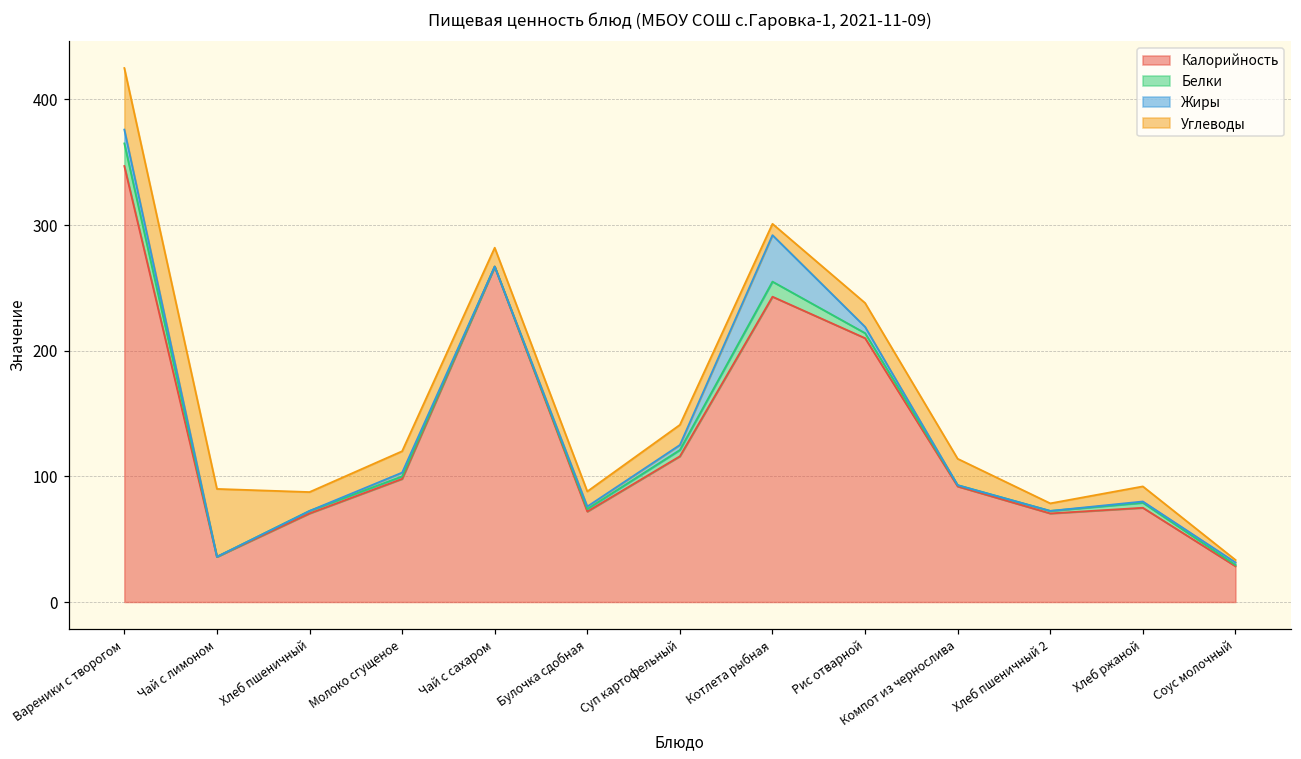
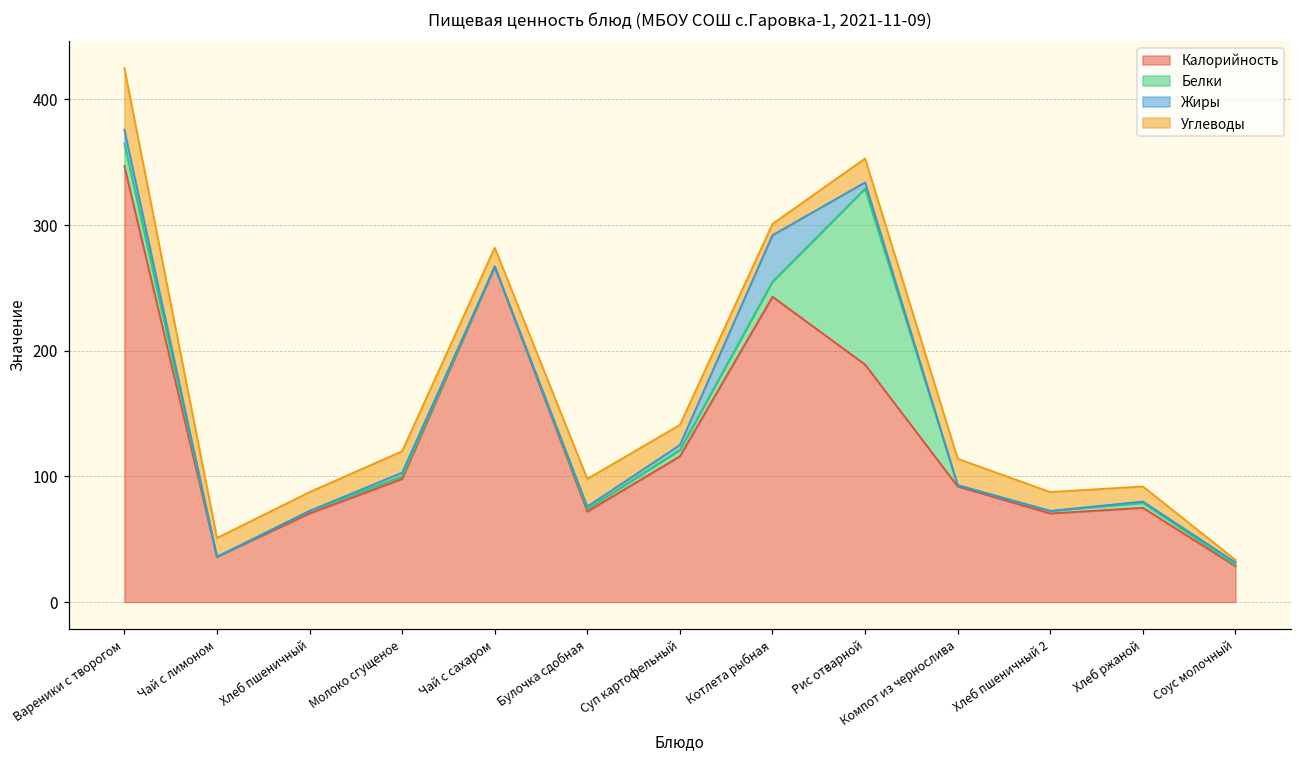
Углеводы, Чай с лимоном: 54 -> 15
Углеводы, Булочка сдобная: 12 -> 22
Калорийность, Рис отварной: 210 -> 189
Белки, Рис отварной: 4 -> 140
Углеводы, Хлеб пшеничный 2: 6 -> 15
